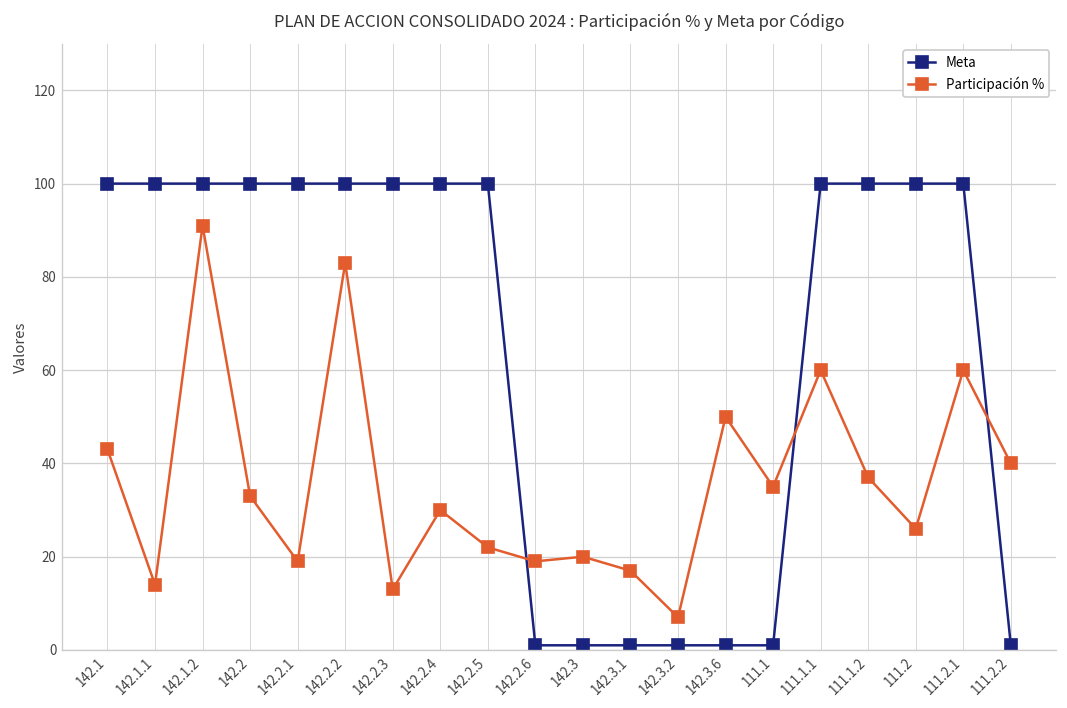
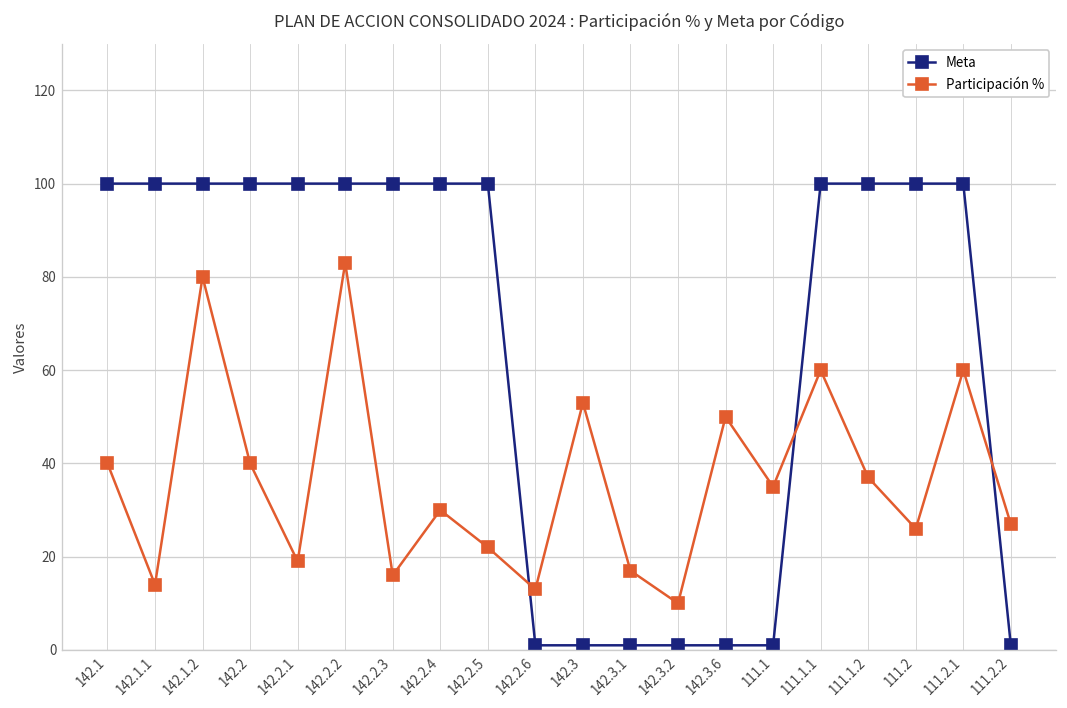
Participación %, 142.1: 43 -> 40
Participación %, 142.1.2: 91 -> 80
Participación %, 142.2: 33 -> 40
Participación %, 142.2.3: 13 -> 16
Participación %, 142.2.6: 19 -> 13
Participación %, 142.3: 20 -> 53
Participación %, 142.3.2: 7 -> 10
Participación %, 111.2.2: 40 -> 27
